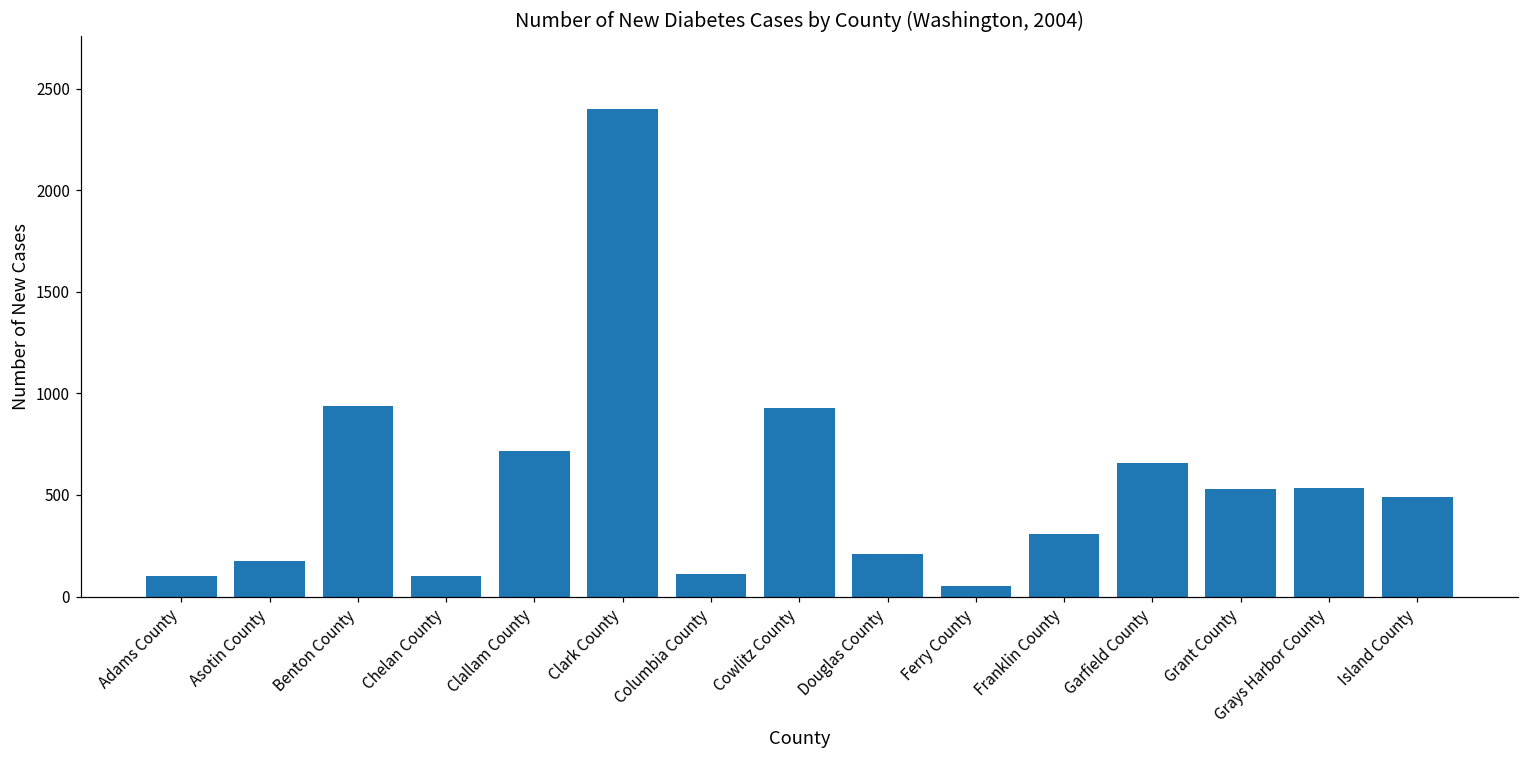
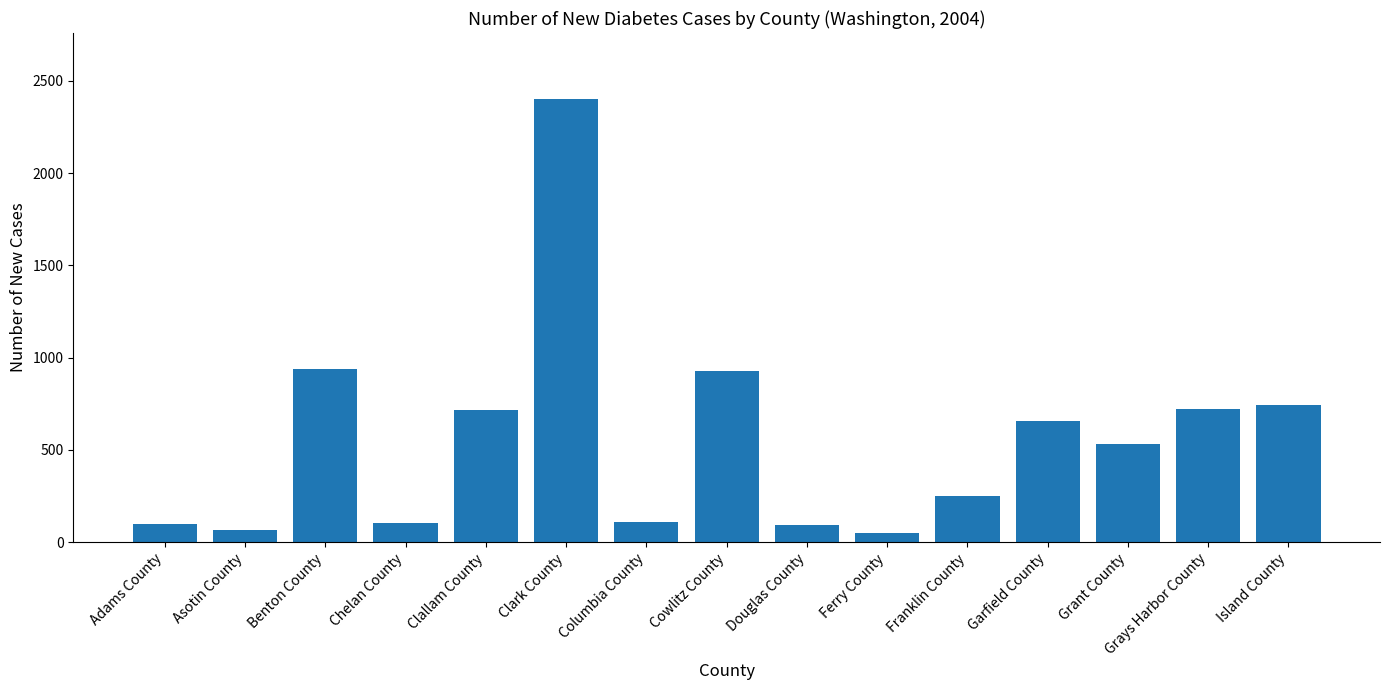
Asotin County: 170 -> 70
Douglas County: 210 -> 100
Franklin County: 310 -> 250
Grays Harbor County: 540 -> 720
Island County: 490 -> 740
